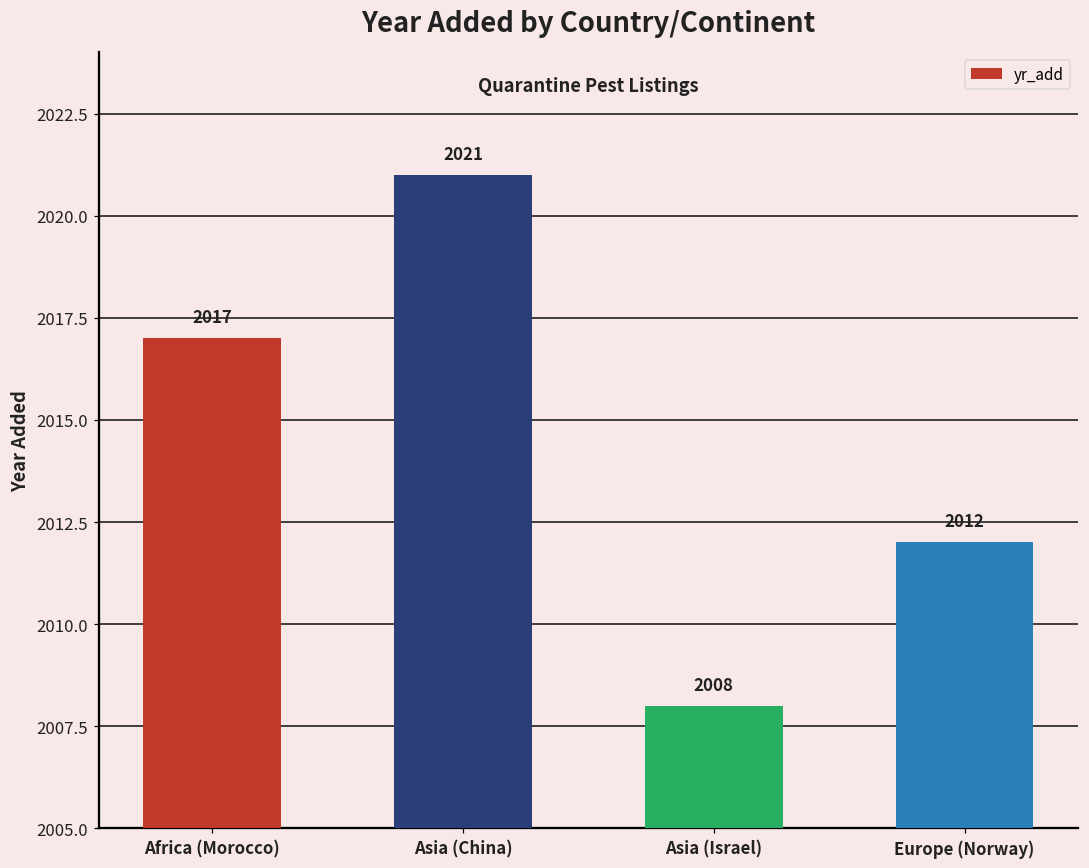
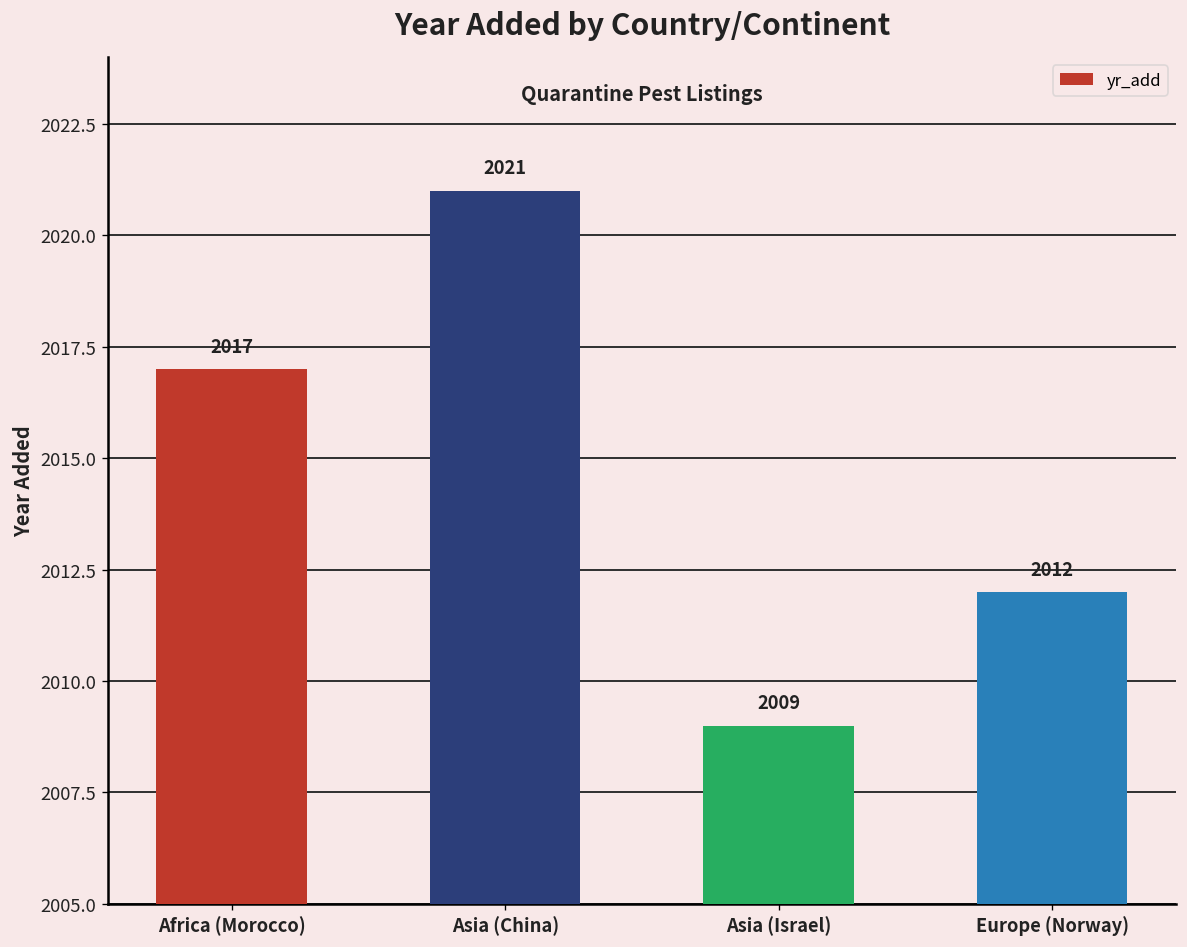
Asia (Israel): 2008 -> 2009
